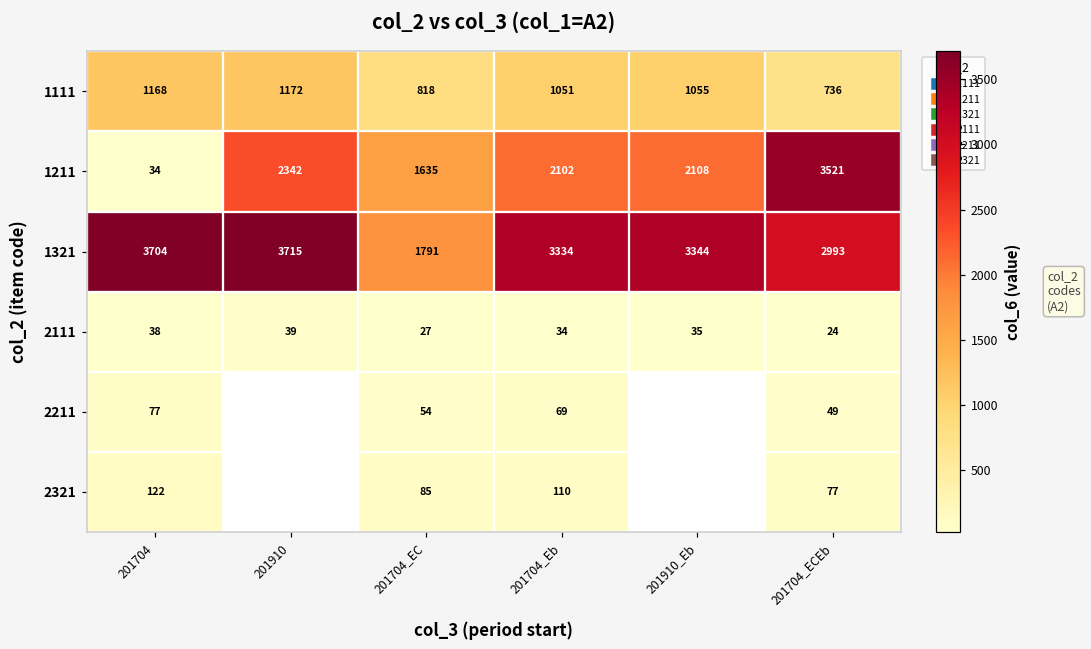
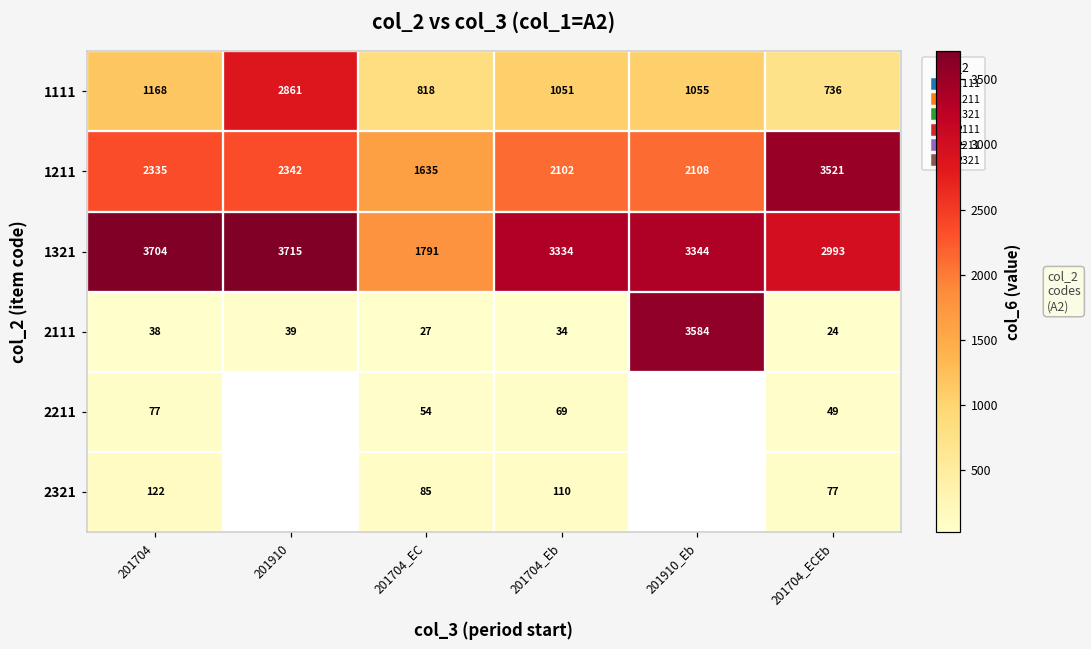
1111, 201910: 1172 -> 2861
1211, 201704: 34 -> 2335
2111, 201910_Eb: 35 -> 3584
